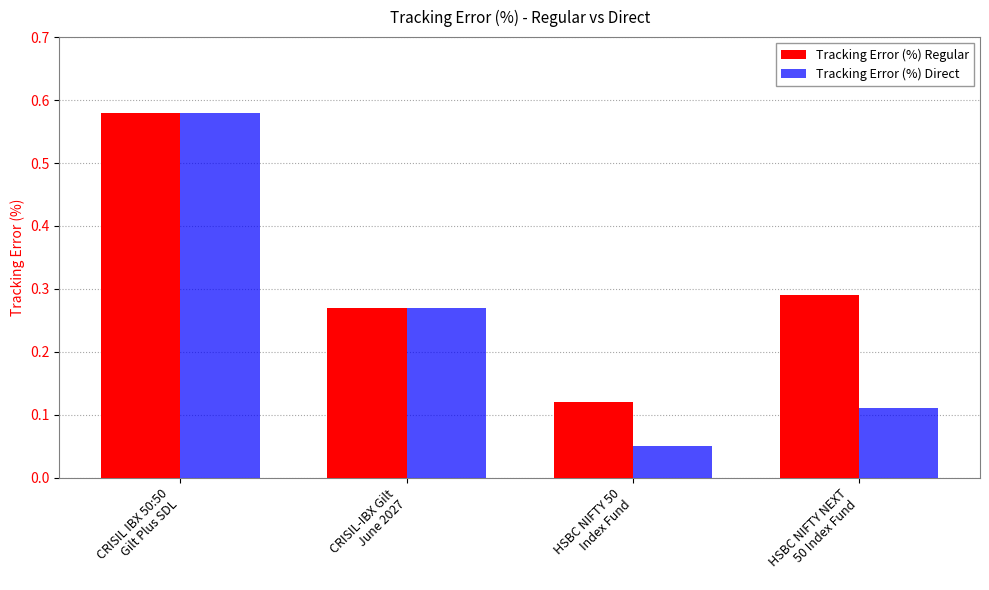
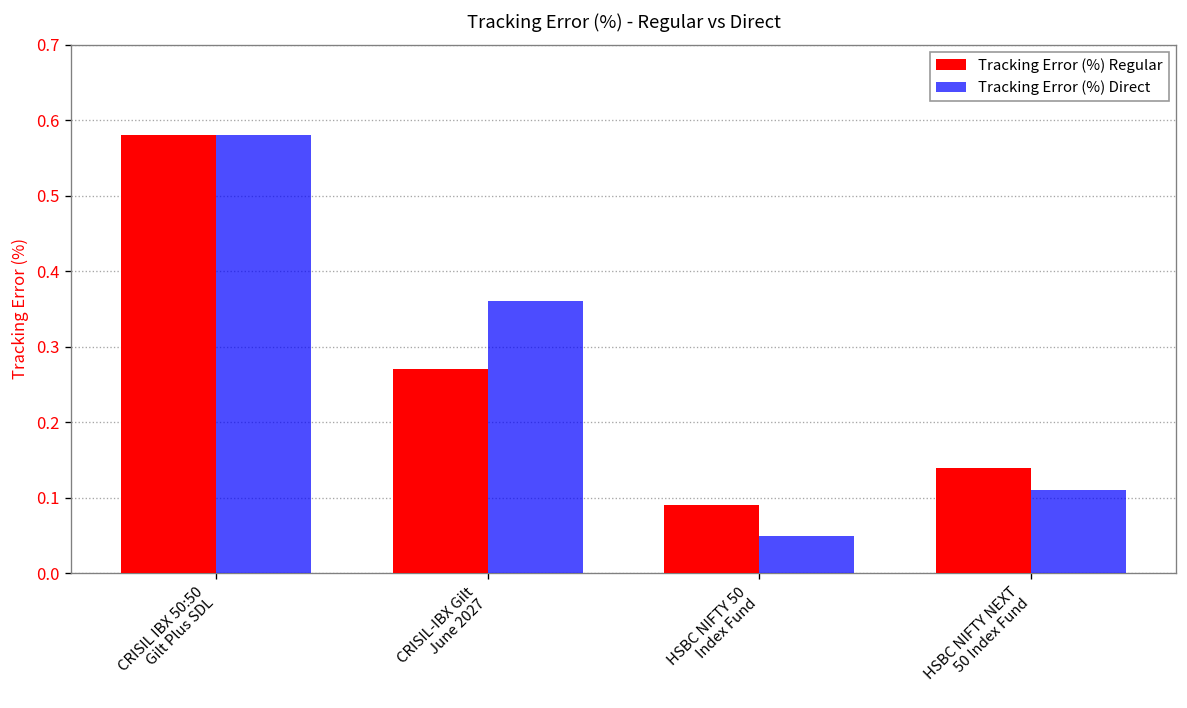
Tracking Error (%) Direct, CRISIL-IBX Gilt June 2027: 0.27 -> 0.36
Tracking Error (%) Regular, HSBC NIFTY 50 Index Fund: 0.12 -> 0.09
Tracking Error (%) Regular, HSBC NIFTY NEXT 50 Index Fund: 0.29 -> 0.14
